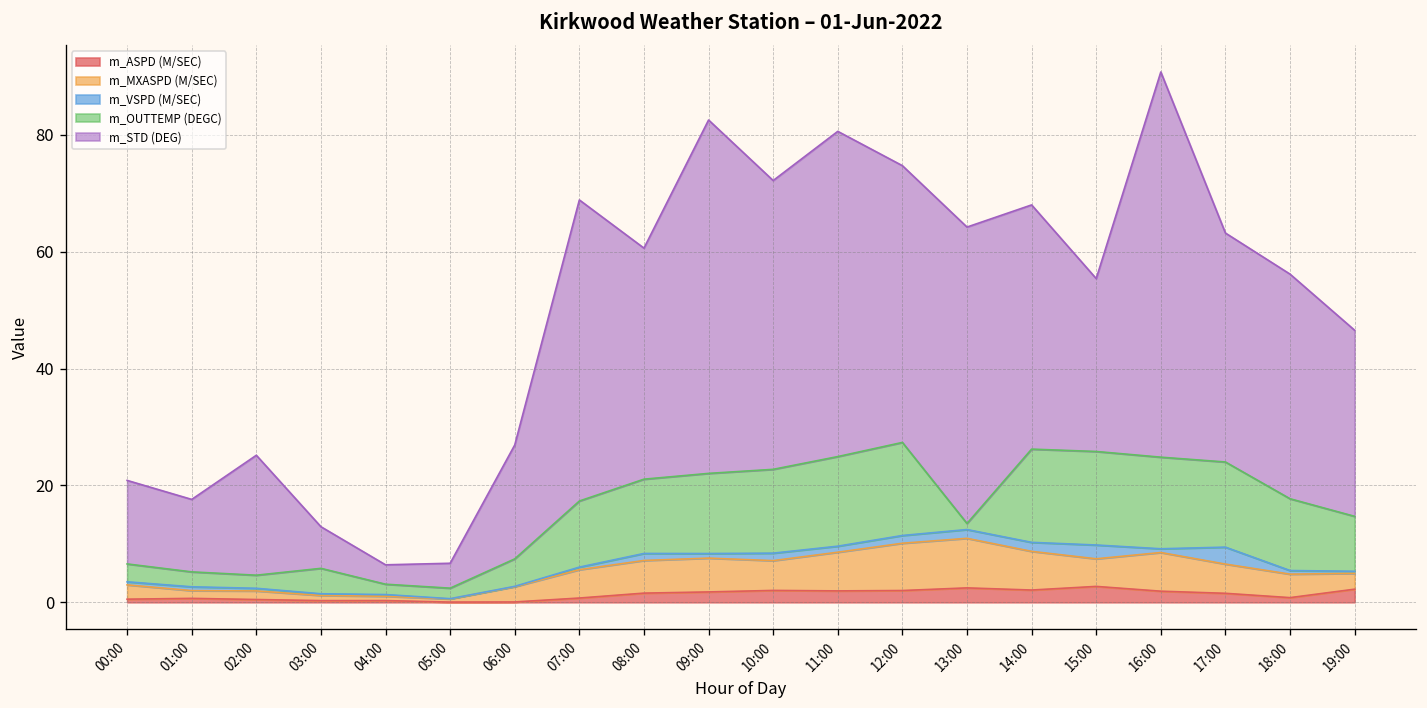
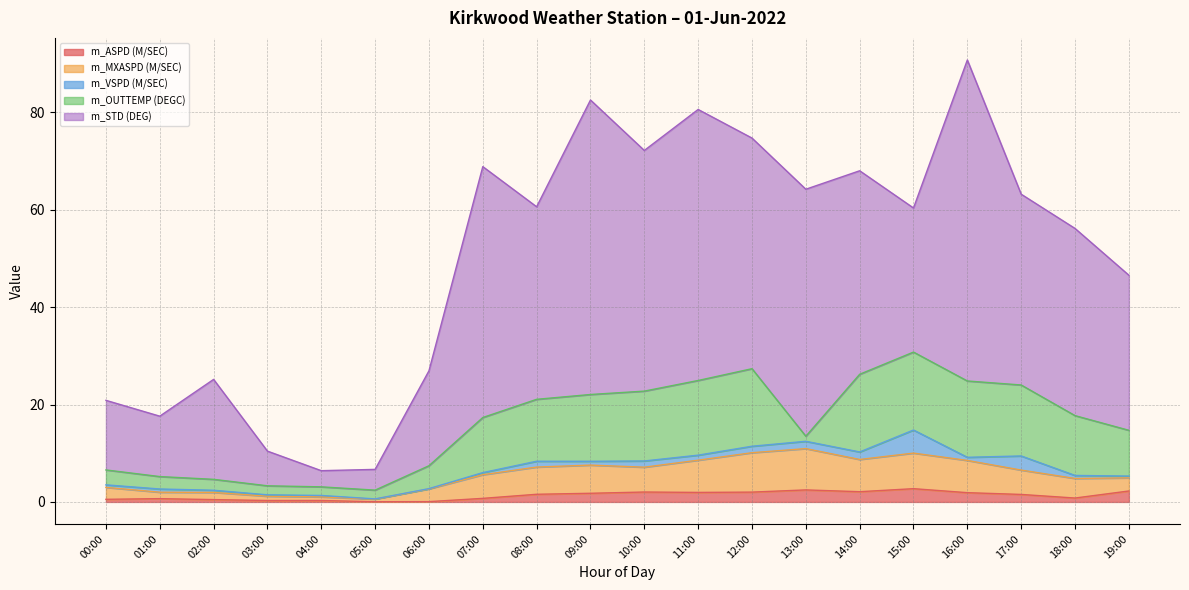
m_OUTTEMP (DEGC), 03:00: 4 -> 2
m_MXASPD (M/SEC), 15:00: 5 -> 7
m_VSPD (M/SEC), 15:00: 2 -> 5
